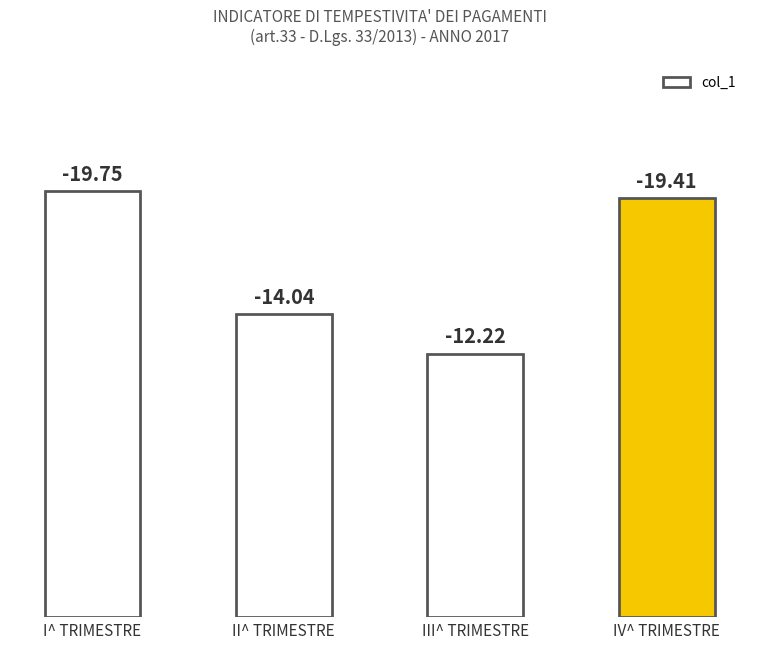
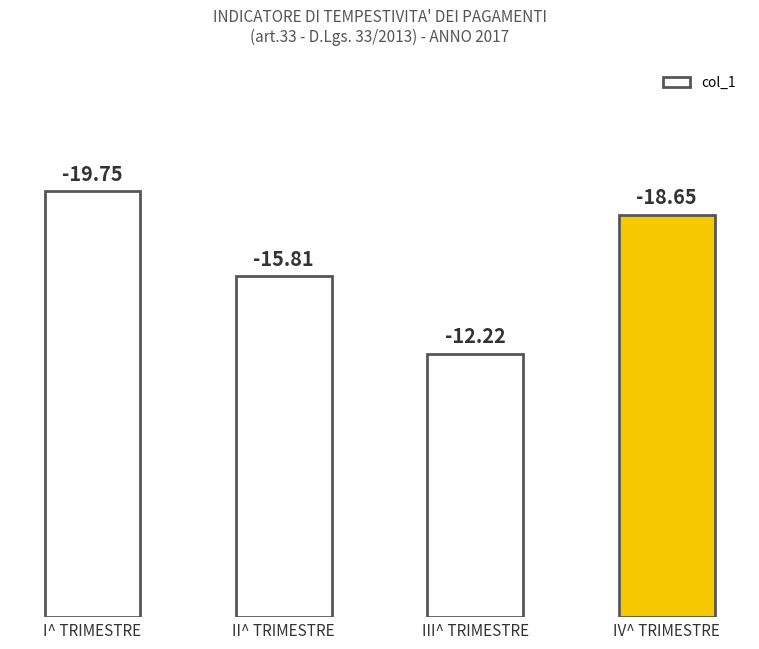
II^ TRIMESTRE: -14.04 -> -15.81
IV^ TRIMESTRE: -19.41 -> -18.65
